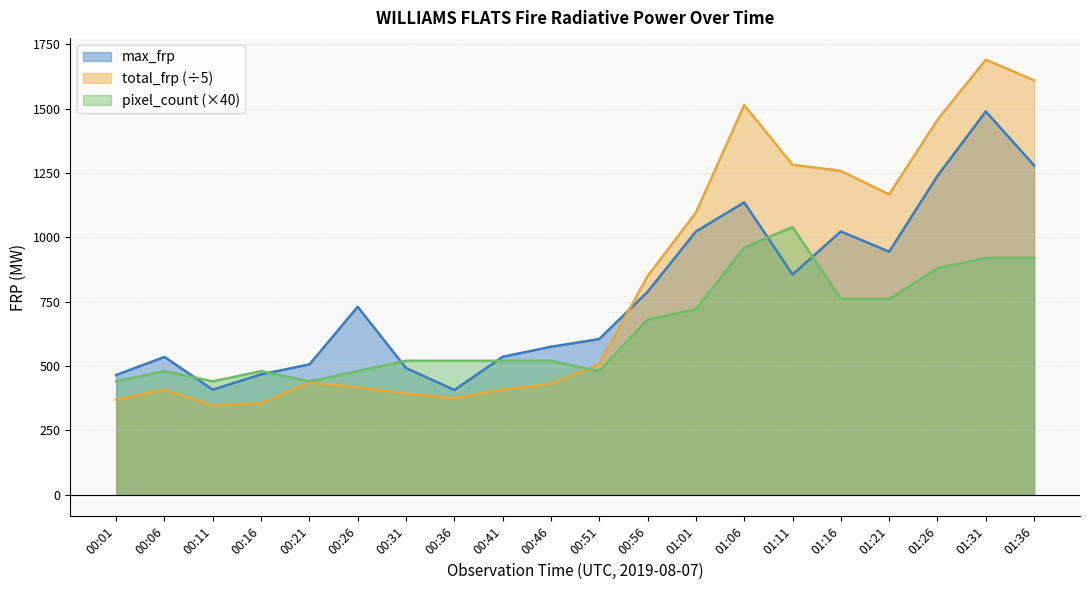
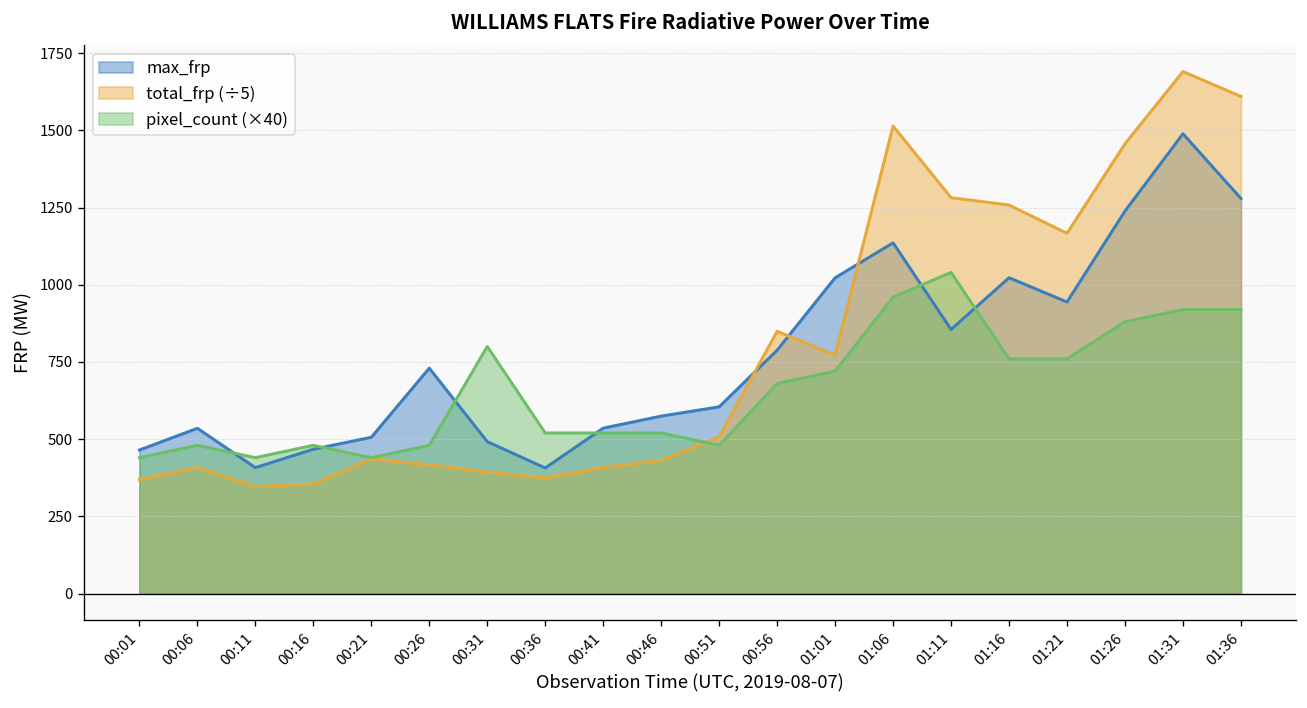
pixel_count (×40), 00:31: 520 -> 800
total_frp (÷5), 01:01: 1100 -> 770
